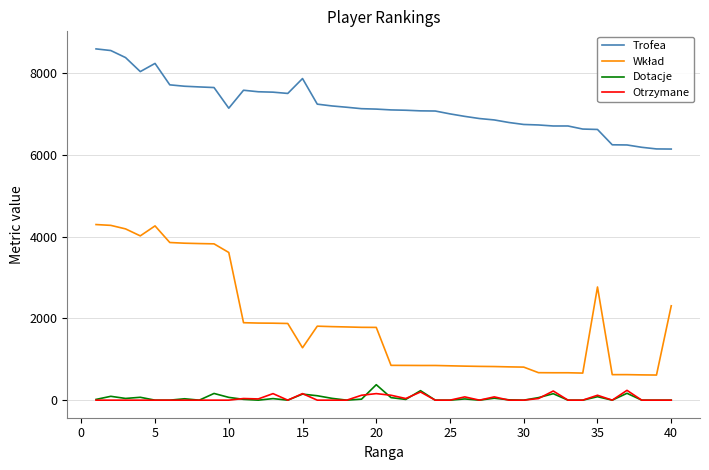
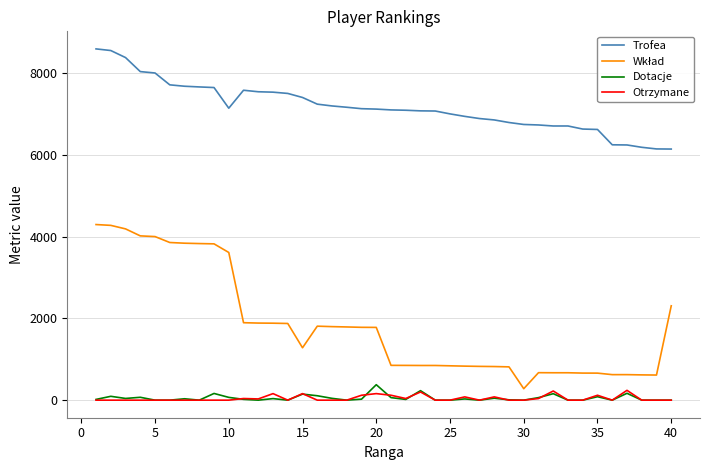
Trofea, 5: 8200 -> 8000
Wkład, 5: 4300 -> 4000
Trofea, 15: 7900 -> 7400
Wkład, 30: 800 -> 300
Wkład, 35: 2800 -> 700
